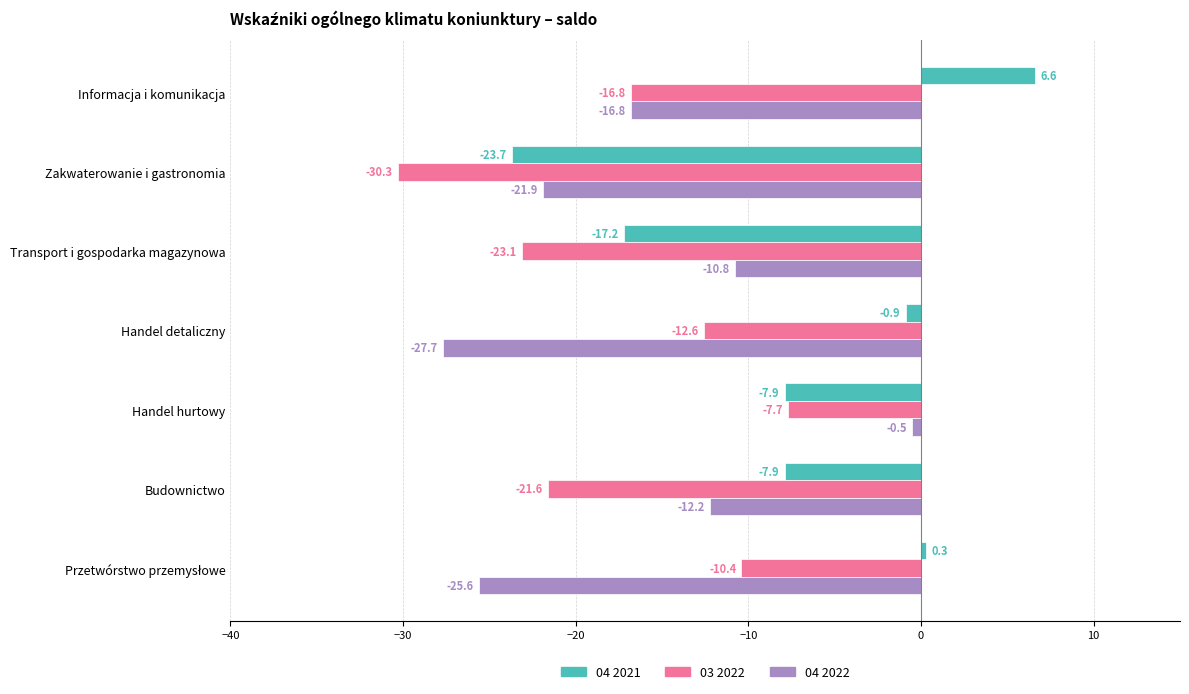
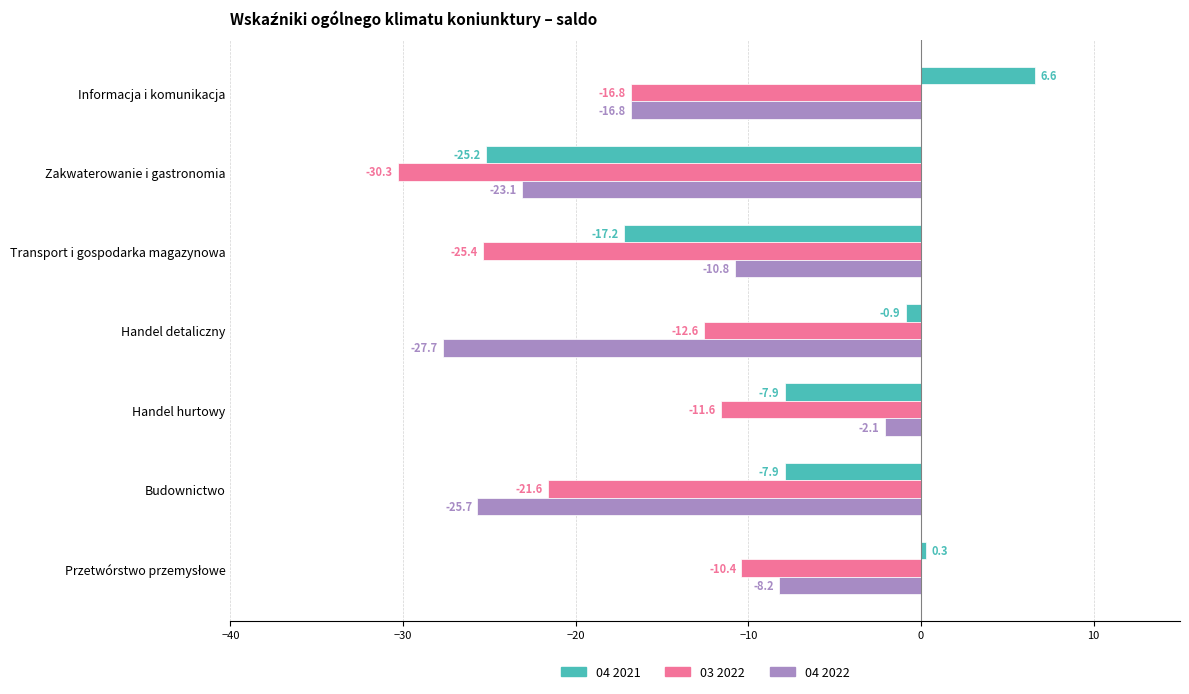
04 2021, Zakwaterowanie i gastronomia: -23.7 -> -25.2
04 2022, Zakwaterowanie i gastronomia: -21.9 -> -23.1
03 2022, Transport i gospodarka magazynowa: -23.1 -> -25.4
03 2022, Handel hurtowy: -7.7 -> -11.6
04 2022, Handel hurtowy: -0.5 -> -2.1
04 2022, Budownictwo: -12.2 -> -25.7
04 2022, Przetwórstwo przemysłowe: -25.6 -> -8.2
